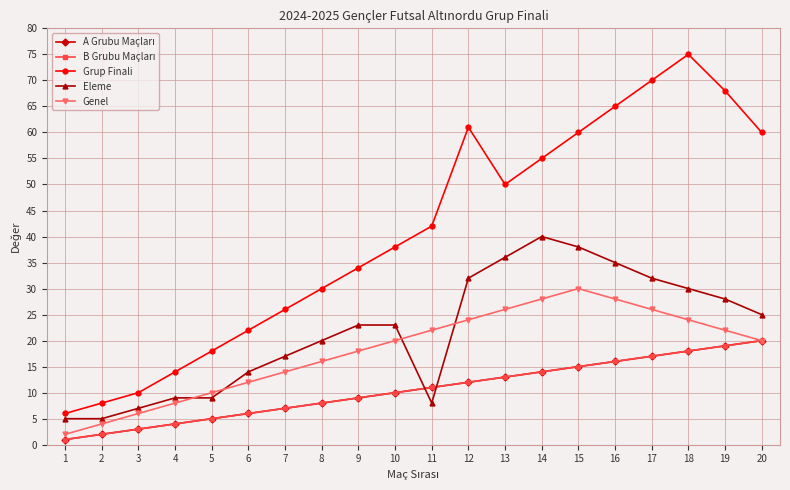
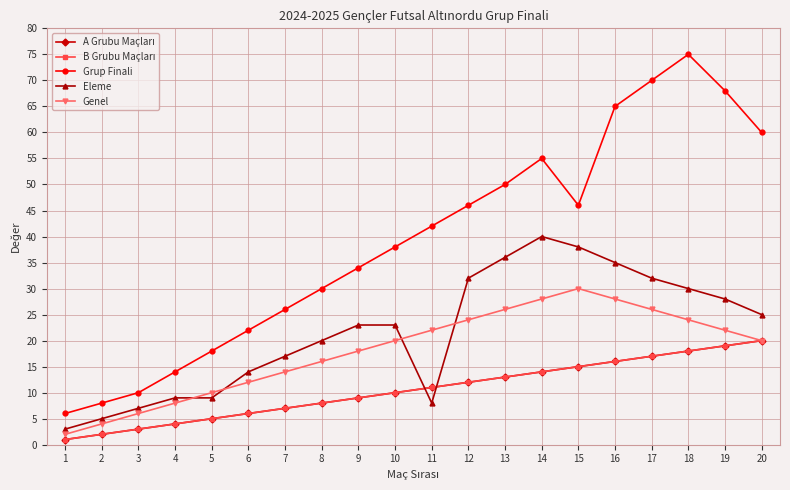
Eleme, 1: 5 -> 3
Grup Finali, 12: 61 -> 46
Grup Finali, 15: 60 -> 46
